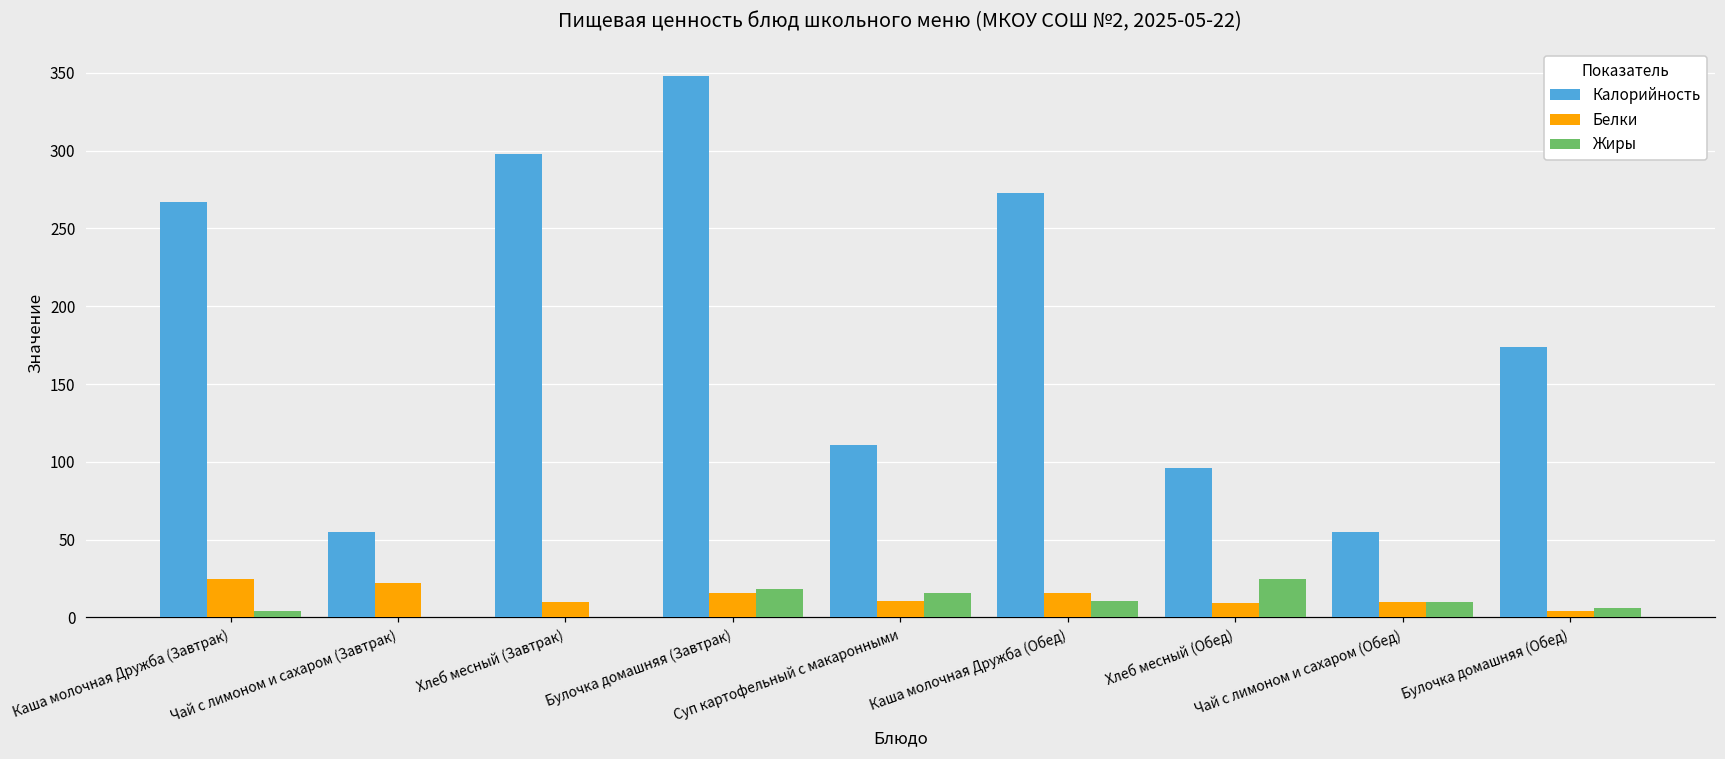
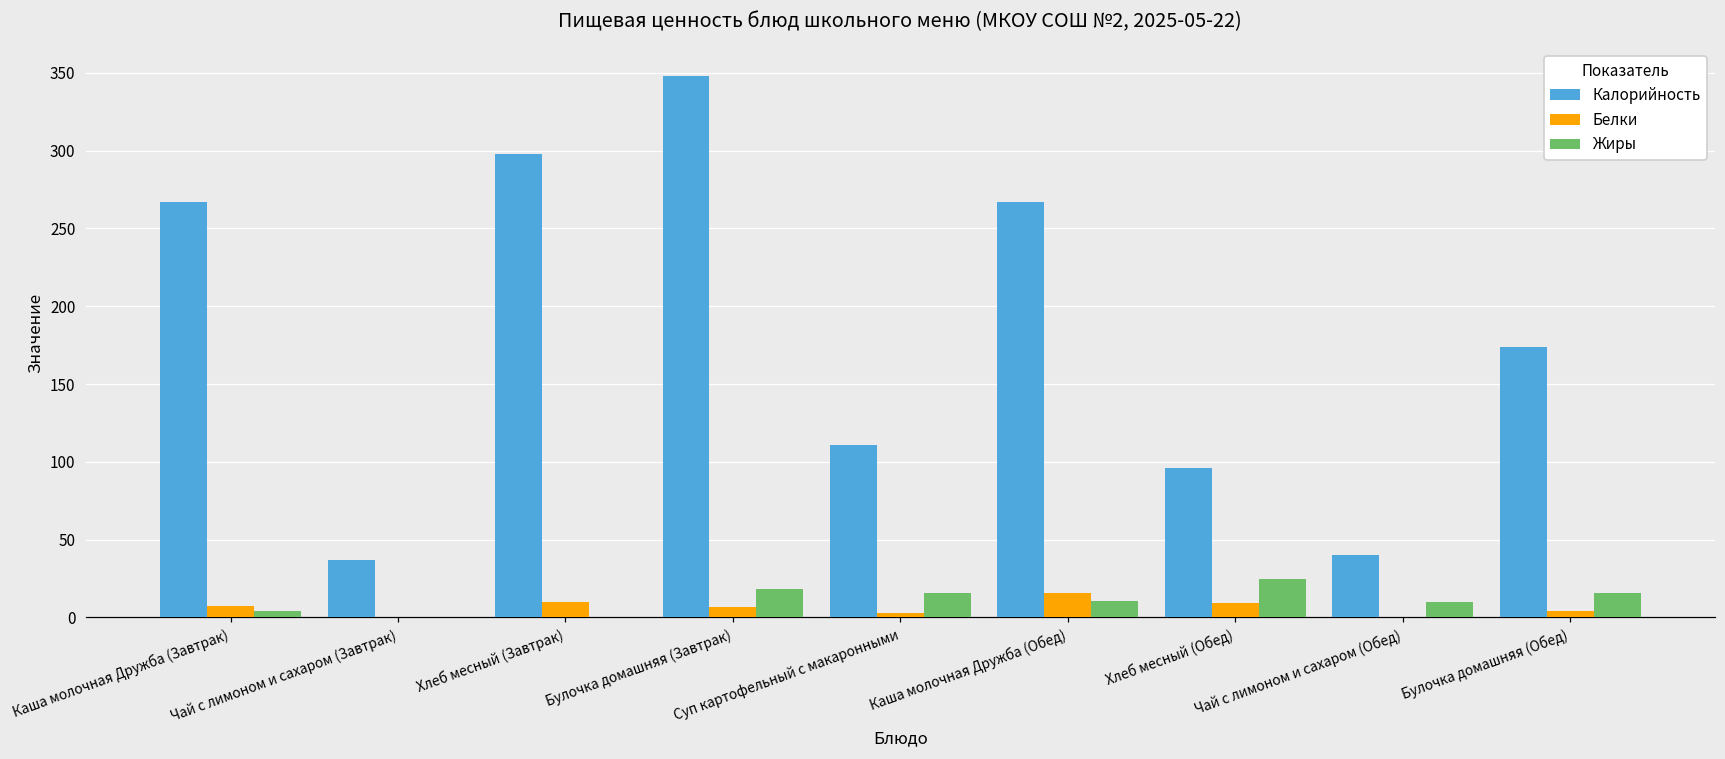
Белки, Каша молочная Дружба (Завтрак): 25 -> 7
Калорийность, Чай с лимоном и сахаром (Завтрак): 55 -> 37
Белки, Чай с лимоном и сахаром (Завтрак): 22 -> 0
Белки, Булочка домашняя (Завтрак): 16 -> 7
Белки, Суп картофельный с макаронными: 10 -> 3
Калорийность, Каша молочная Дружба (Обед): 273 -> 267
Калорийность, Чай с лимоном и сахаром (Обед): 55 -> 40
Белки, Чай с лимоном и сахаром (Обед): 10 -> 0
Жиры, Булочка домашняя (Обед): 6 -> 16
